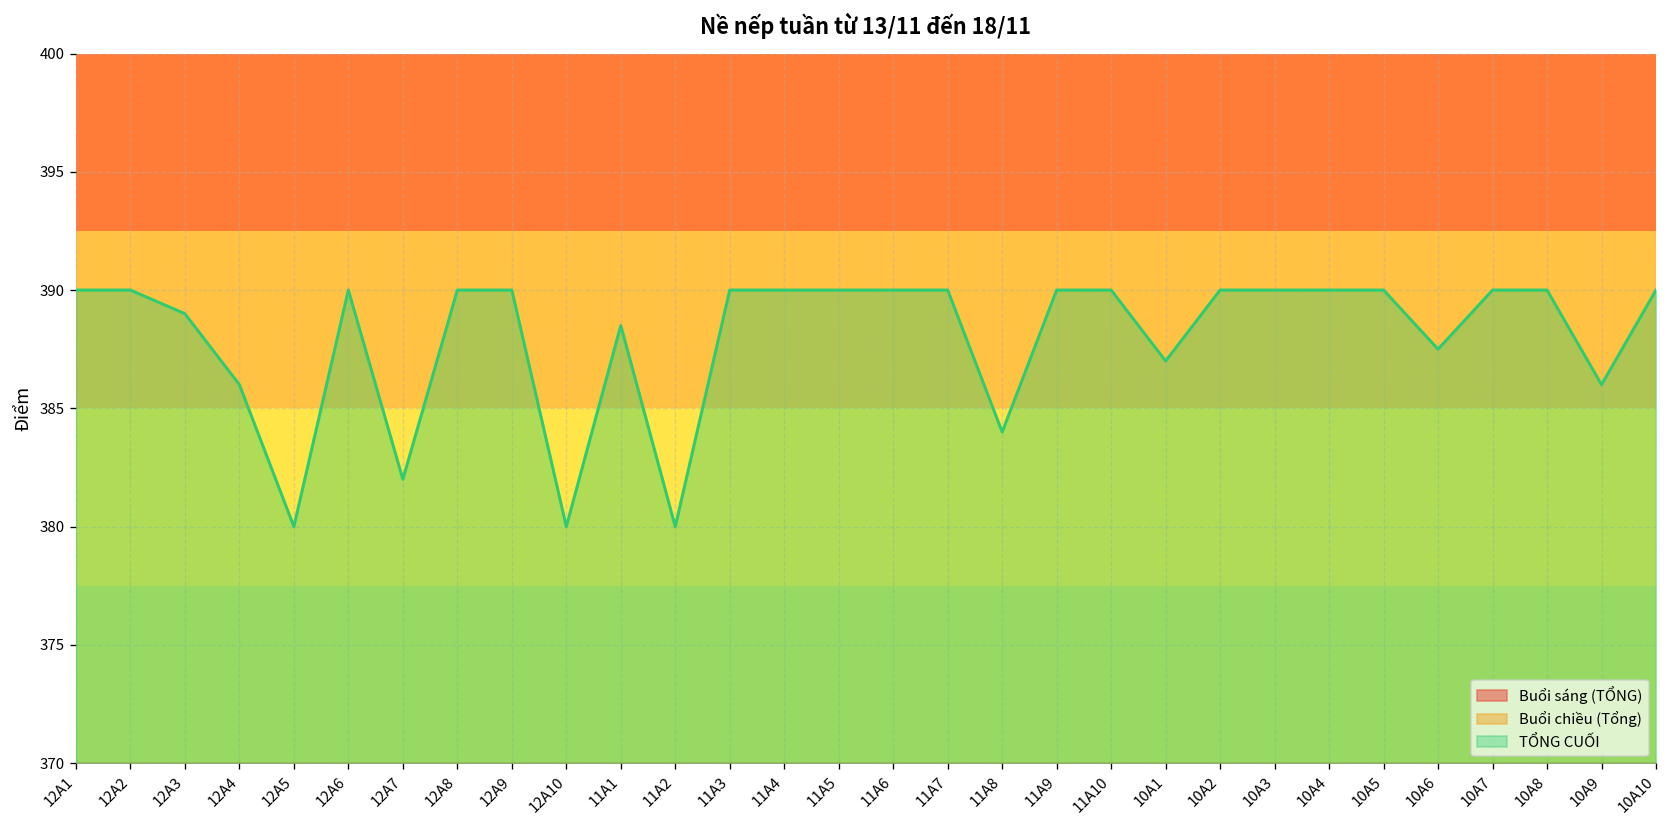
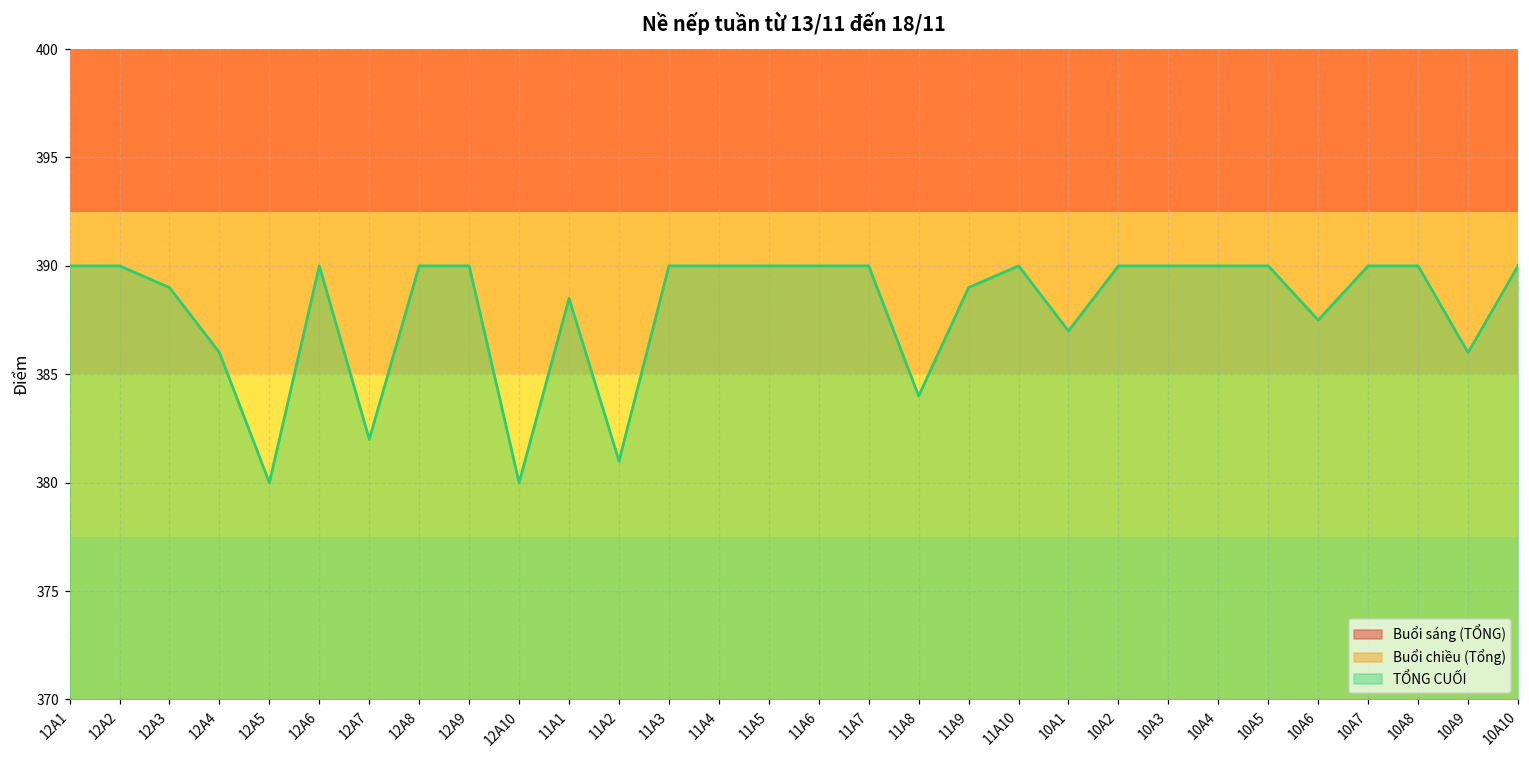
TỔNG CUỐI, 11A2: 380 -> 381
TỔNG CUỐI, 11A9: 390 -> 389
